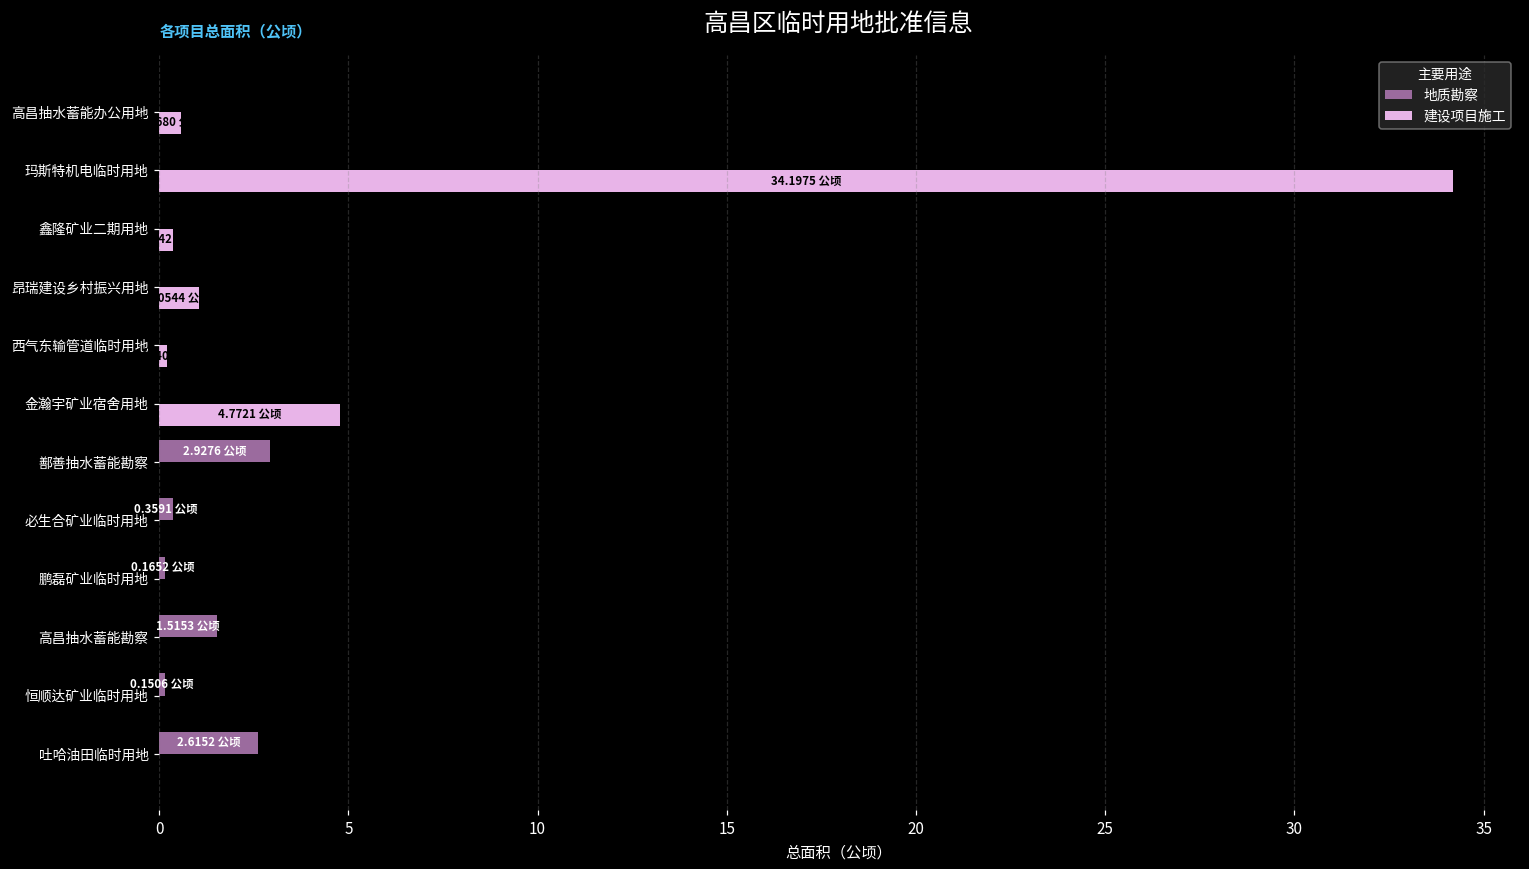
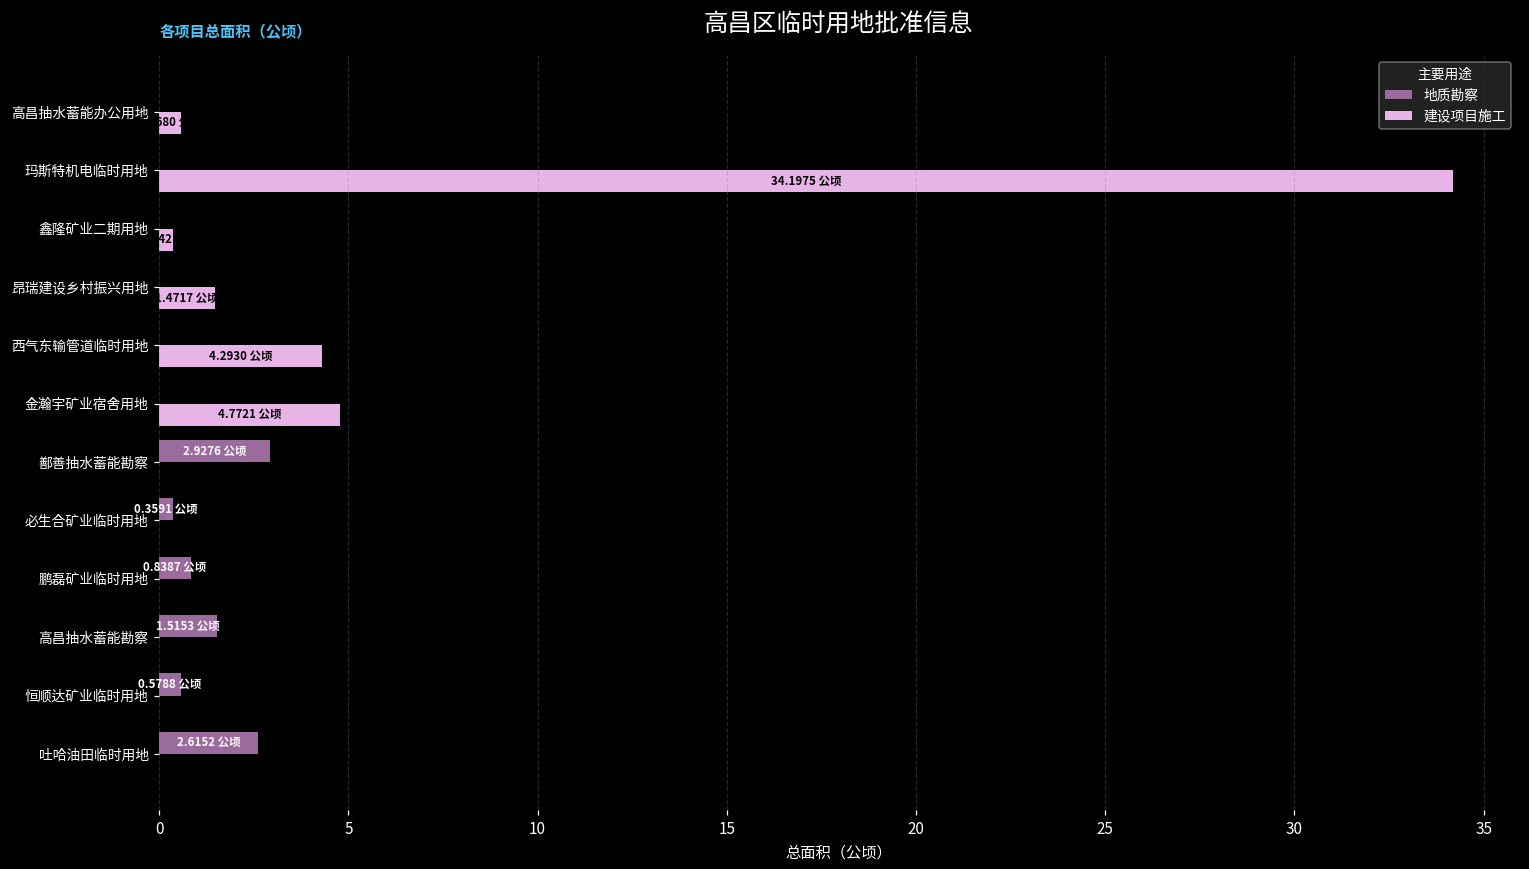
建设项目施工, 昂瑞建设乡村振兴用地: 1.0544 -> 1.4717
建设项目施工, 西气东输管道临时用地: 0.2 -> 4.3
地质勘察, 鹏磊矿业临时用地: 0.1652 -> 0.8387
地质勘察, 恒顺达矿业临时用地: 0.1506 -> 0.5788
